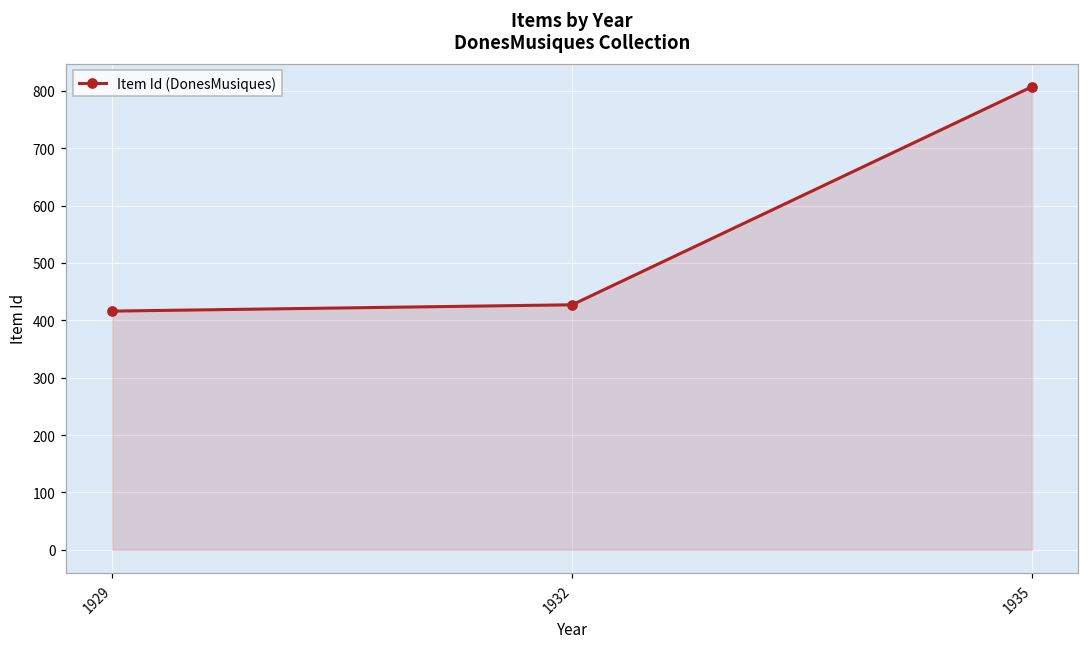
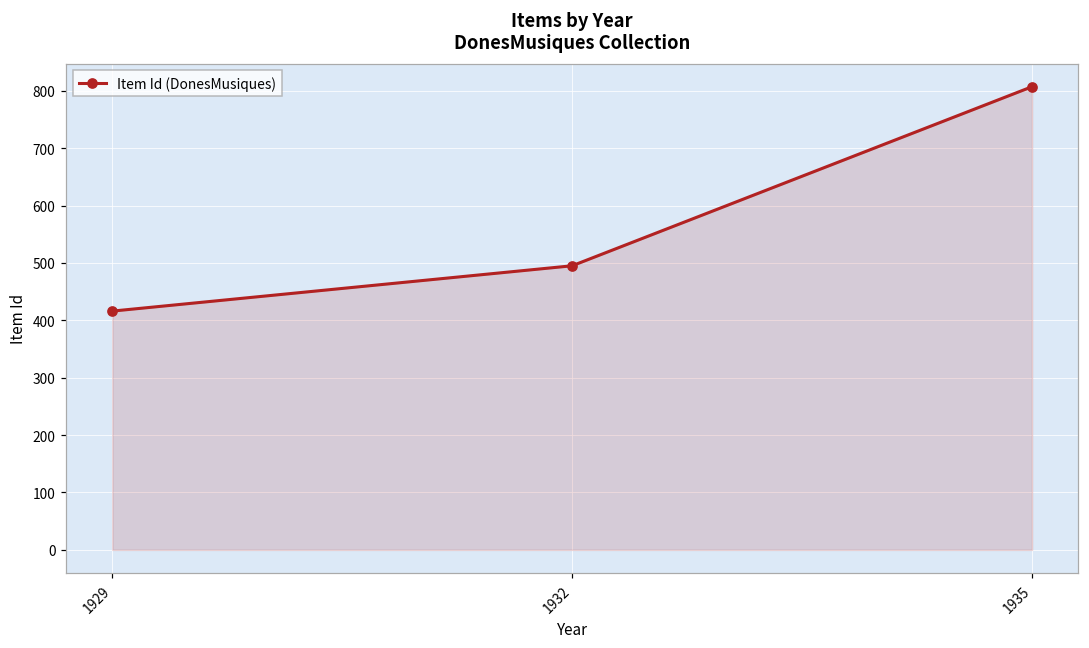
1932: 430 -> 500
